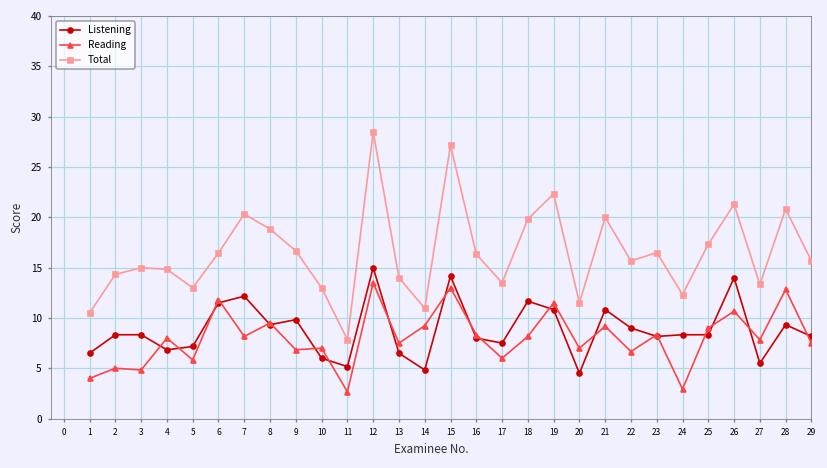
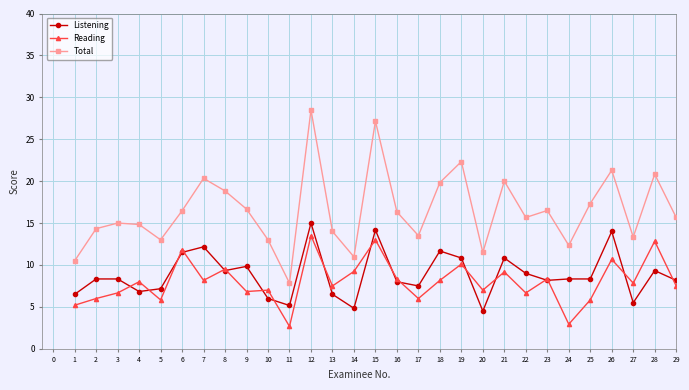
Reading, 1: 4 -> 5
Reading, 2: 5 -> 6
Reading, 3: 5 -> 7
Reading, 19: 12 -> 10
Reading, 25: 9 -> 6
